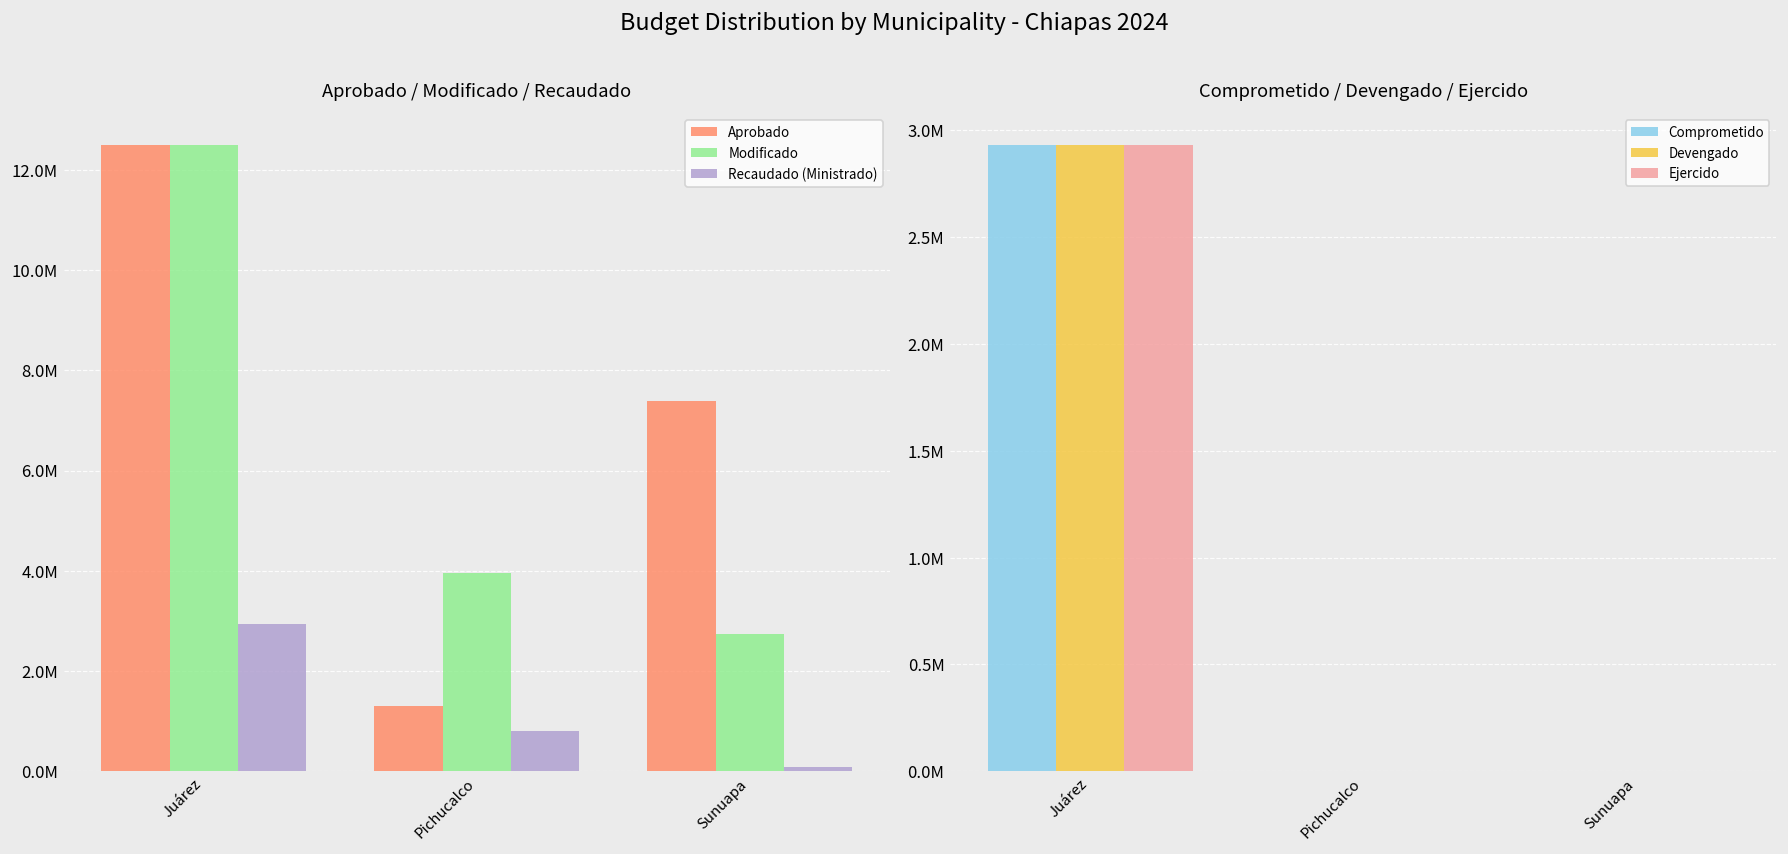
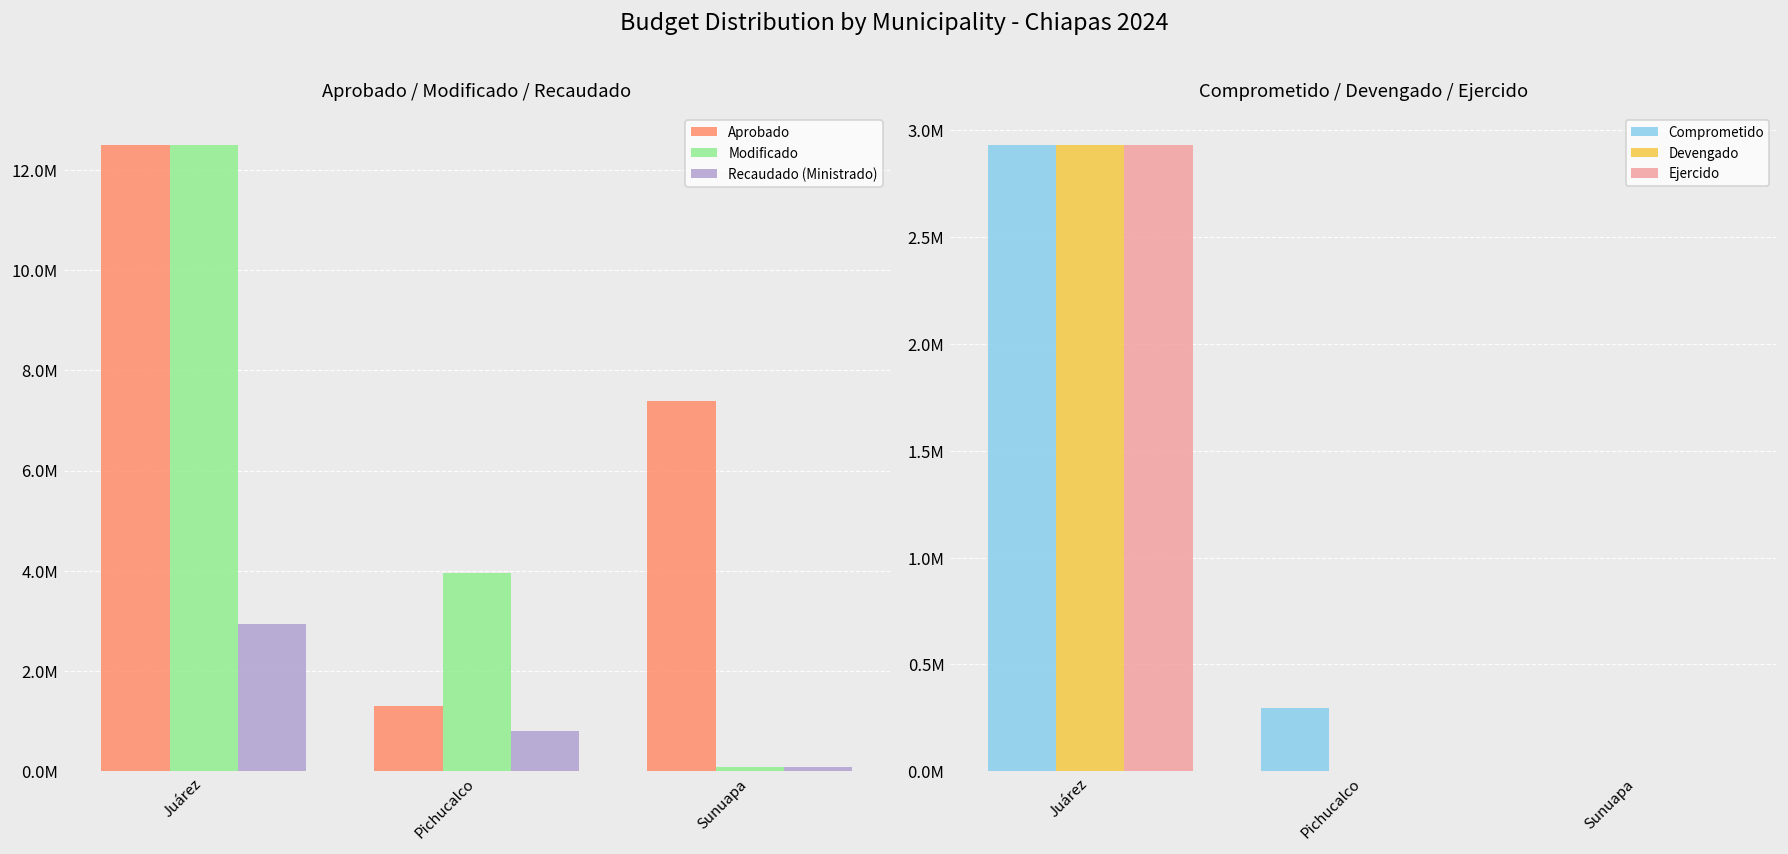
Aprobado / Modificado / Recaudado, Modificado, Sunuapa: 2700000 -> 100000
Comprometido / Devengado / Ejercido, Comprometido, Pichucalco: 0 -> 300000
